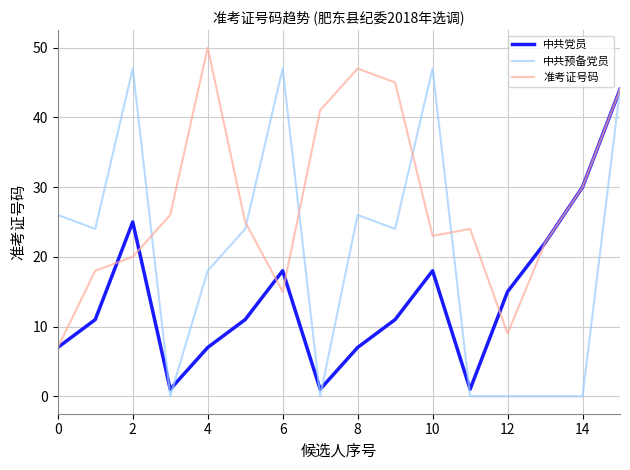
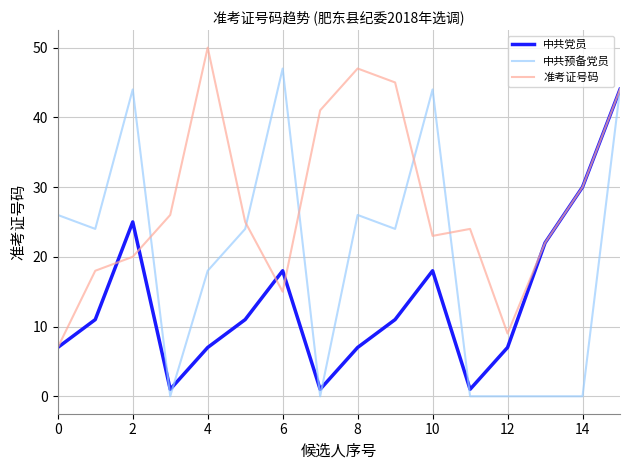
中共预备党员, 2: 47 -> 44
中共预备党员, 10: 47 -> 44
中共党员, 12: 15 -> 7
